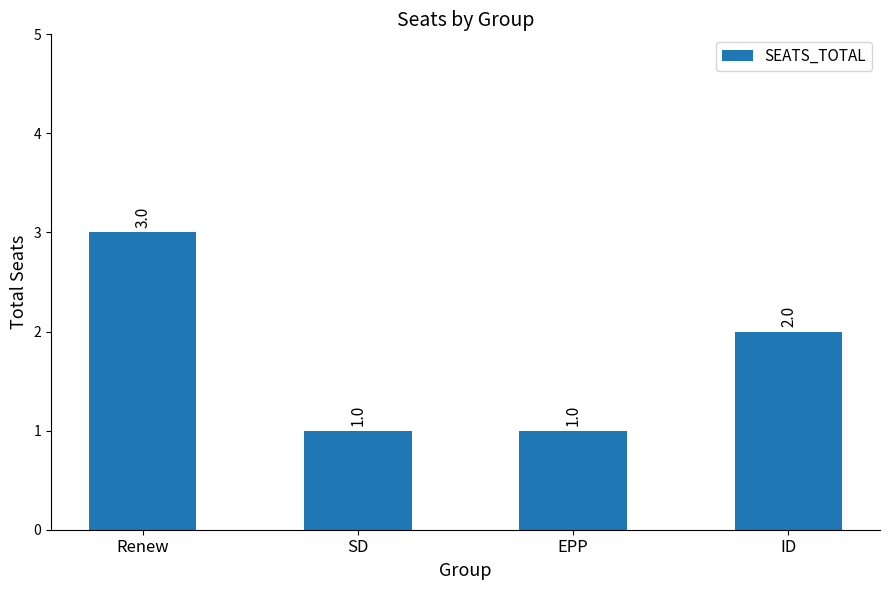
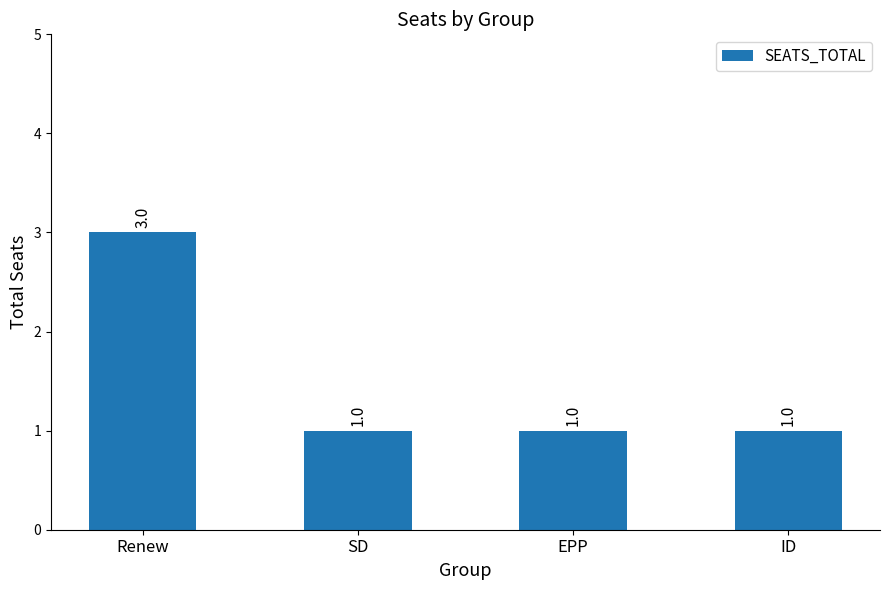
ID: 2.0 -> 1.0
